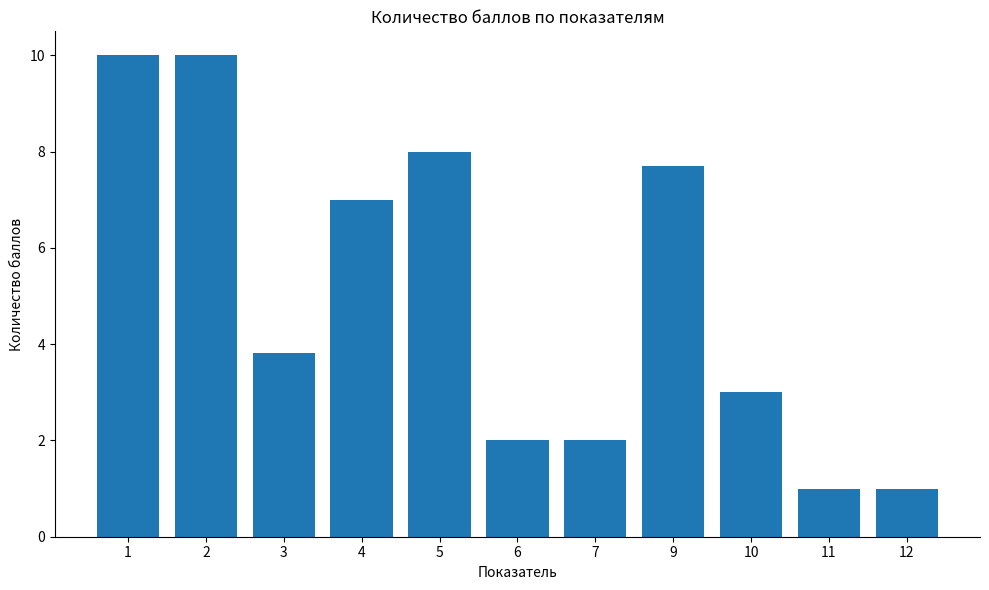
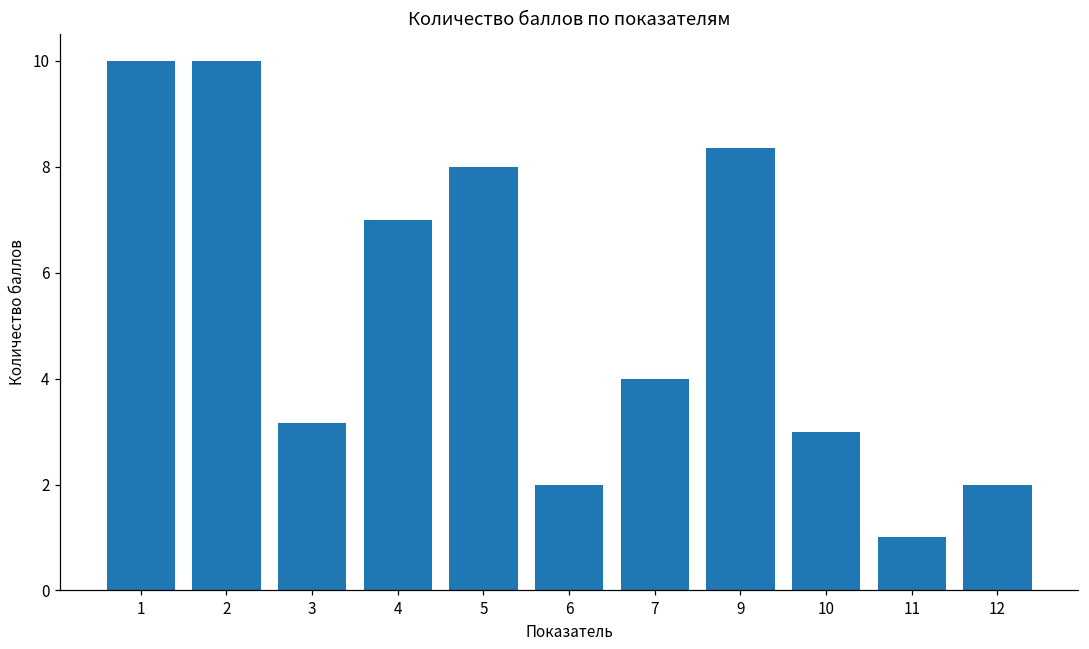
3: 3.8 -> 3.2
7: 2 -> 4
9: 7.7 -> 8.4
12: 1 -> 2
